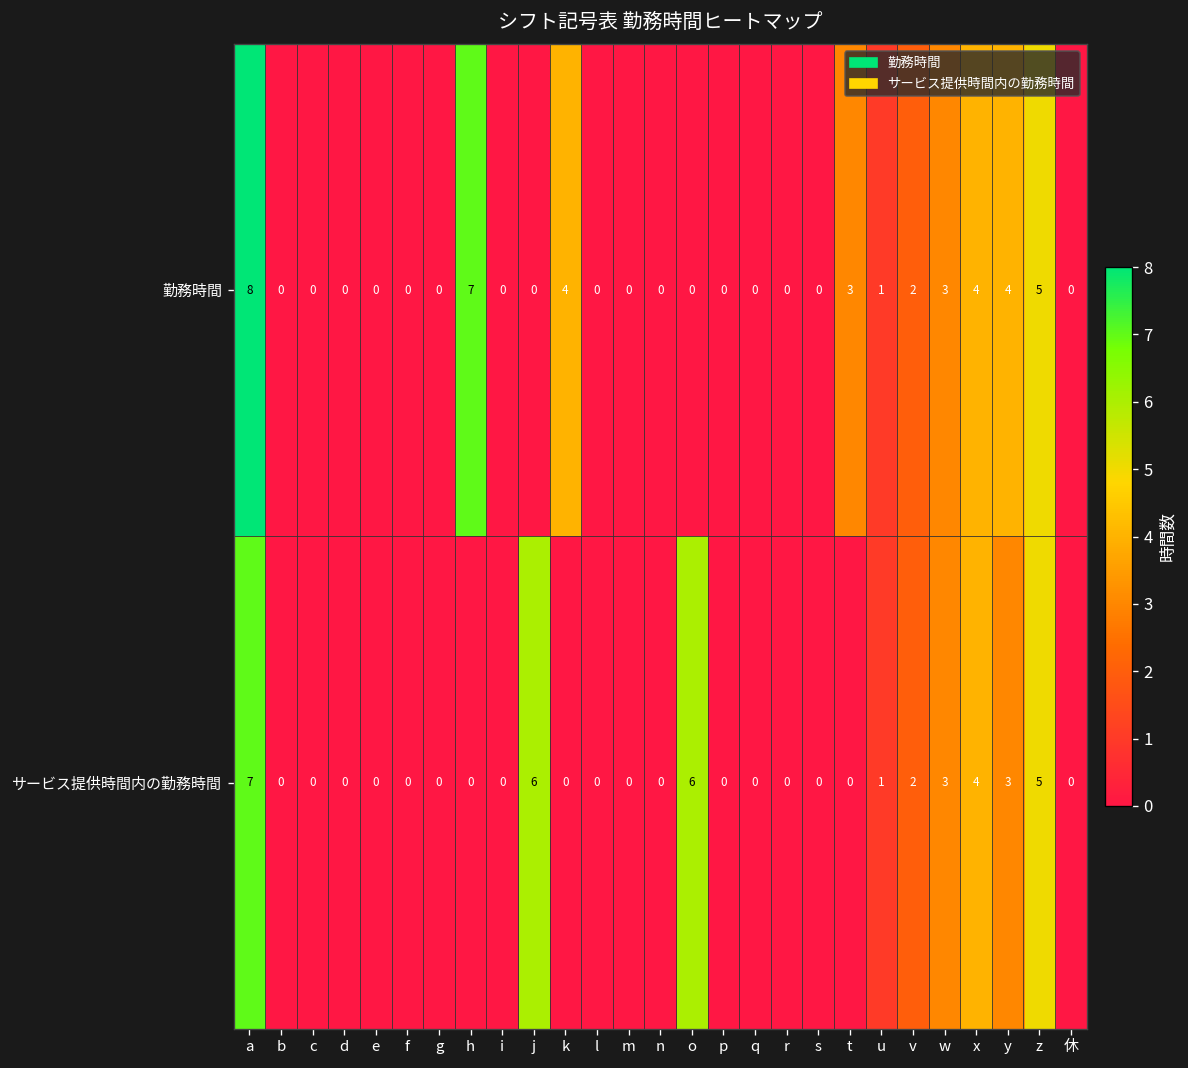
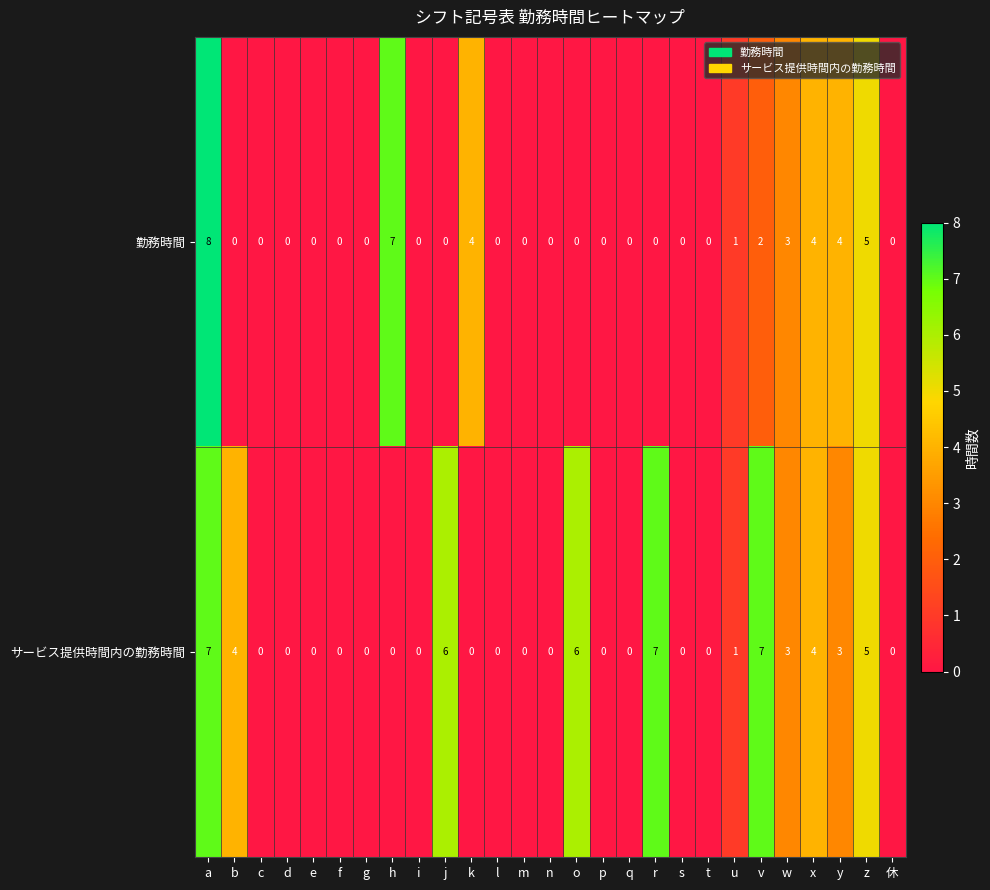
勤務時間, t: 3 -> 0
サービス提供時間内の勤務時間, b: 0 -> 4
サービス提供時間内の勤務時間, r: 0 -> 7
サービス提供時間内の勤務時間, v: 2 -> 7
